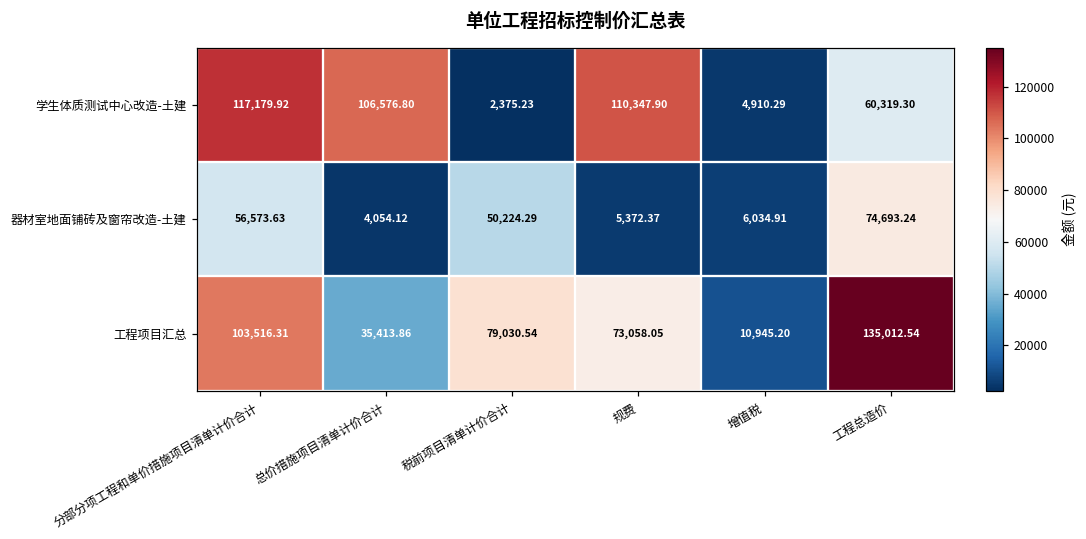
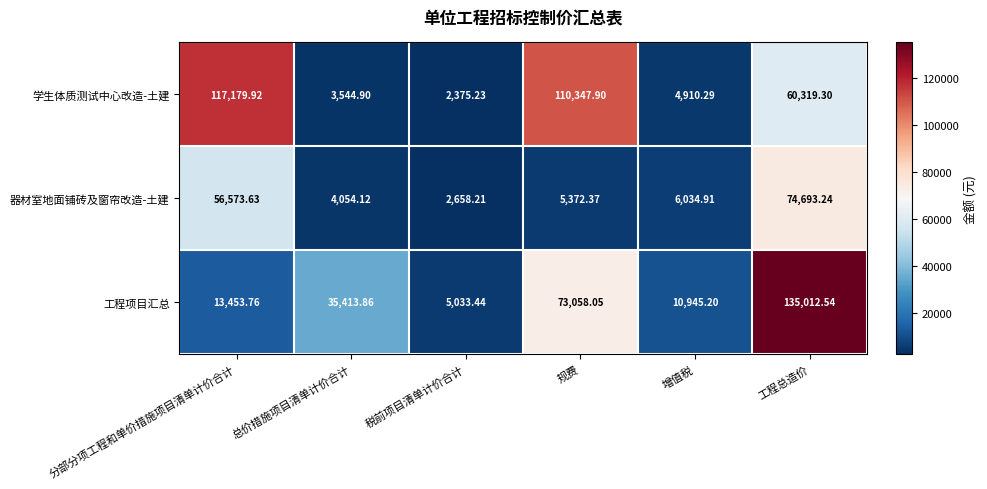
学生体质测试中心改造-土建, 总价措施项目清单计价合计: 106,576.80 -> 3,544.90
器材室地面铺砖及窗帘改造-土建, 税前项目清单计价合计: 50,224.29 -> 2,658.21
工程项目汇总, 分部分项工程和单价措施项目清单计价合计: 103,516.31 -> 13,453.76
工程项目汇总, 税前项目清单计价合计: 79,030.54 -> 5,033.44
